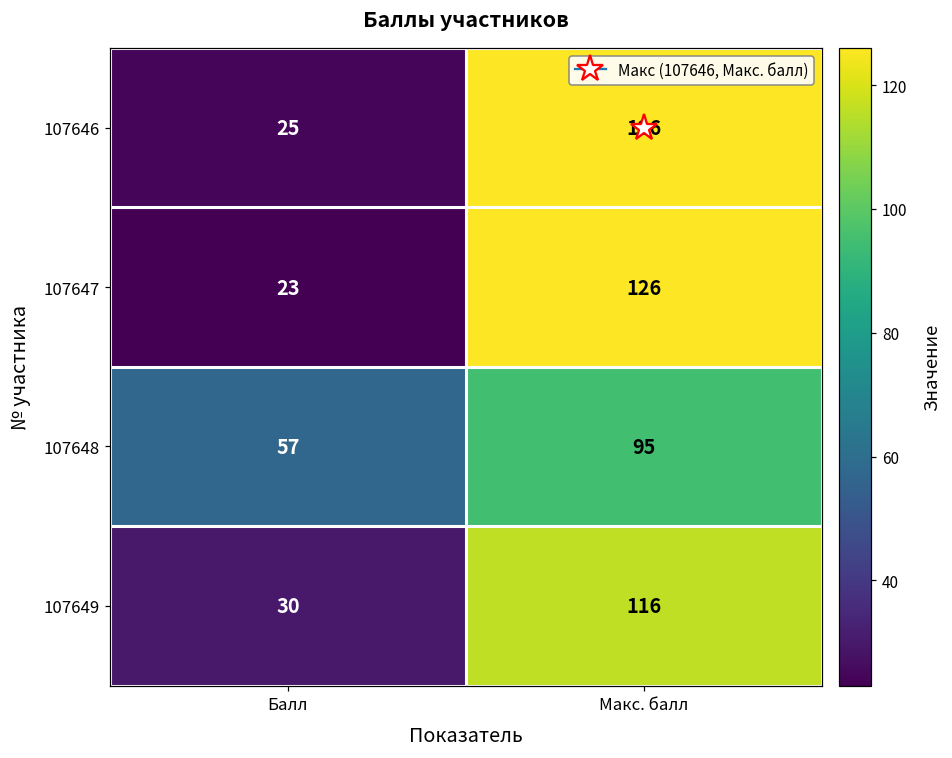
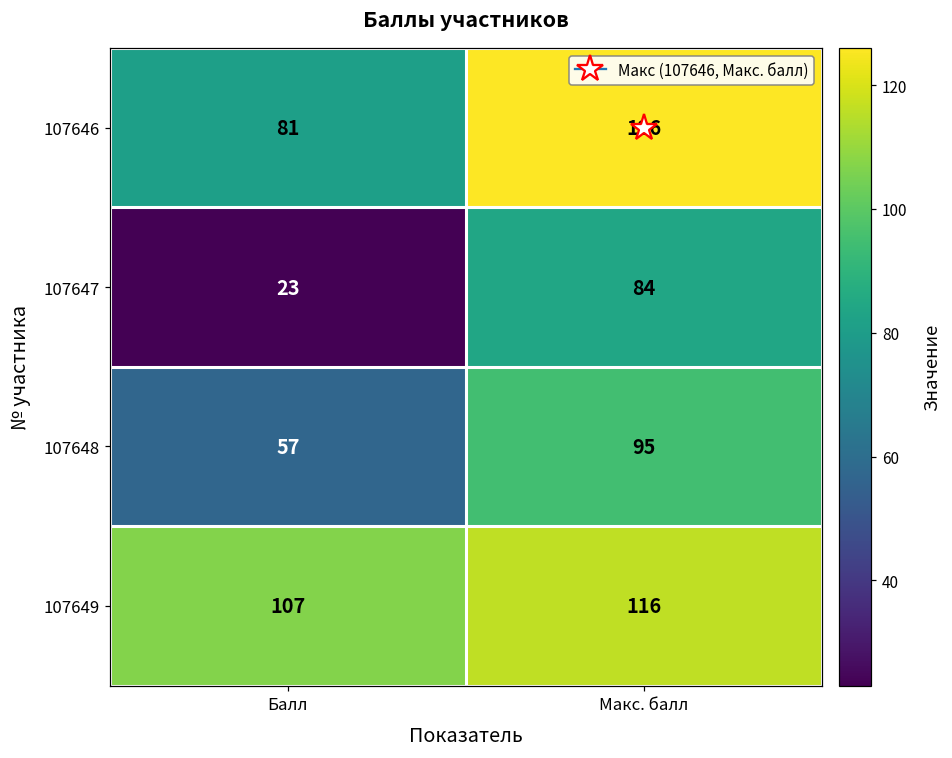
107646, Балл: 25 -> 81
107647, Макс. балл: 126 -> 84
107649, Балл: 30 -> 107
